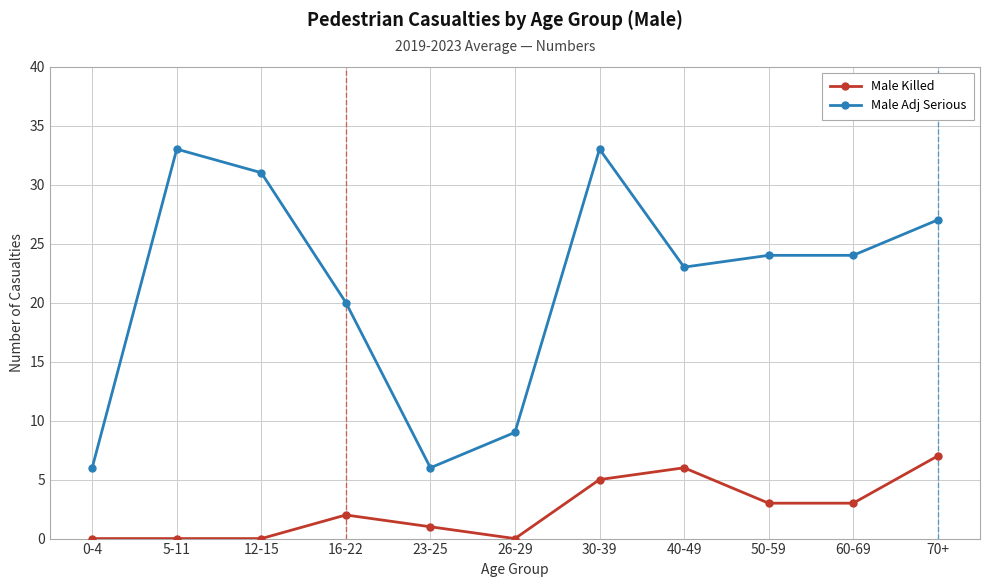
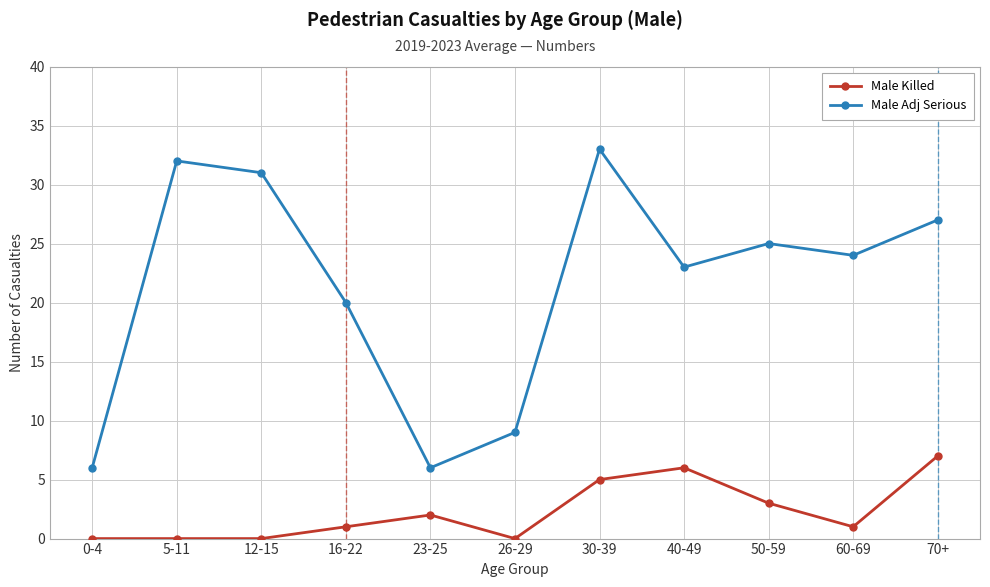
Male Adj Serious, 5-11: 33 -> 32
Male Killed, 16-22: 2 -> 1
Male Killed, 23-25: 1 -> 2
Male Adj Serious, 50-59: 24 -> 25
Male Killed, 60-69: 3 -> 1
